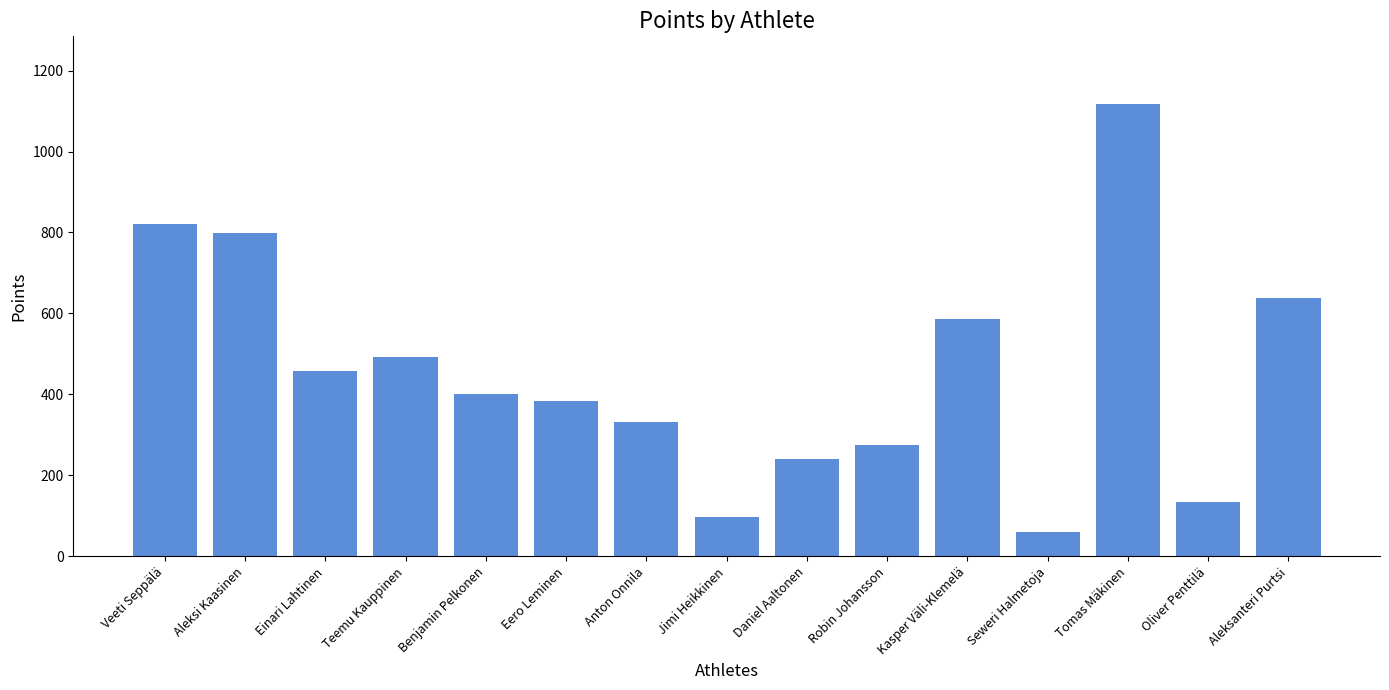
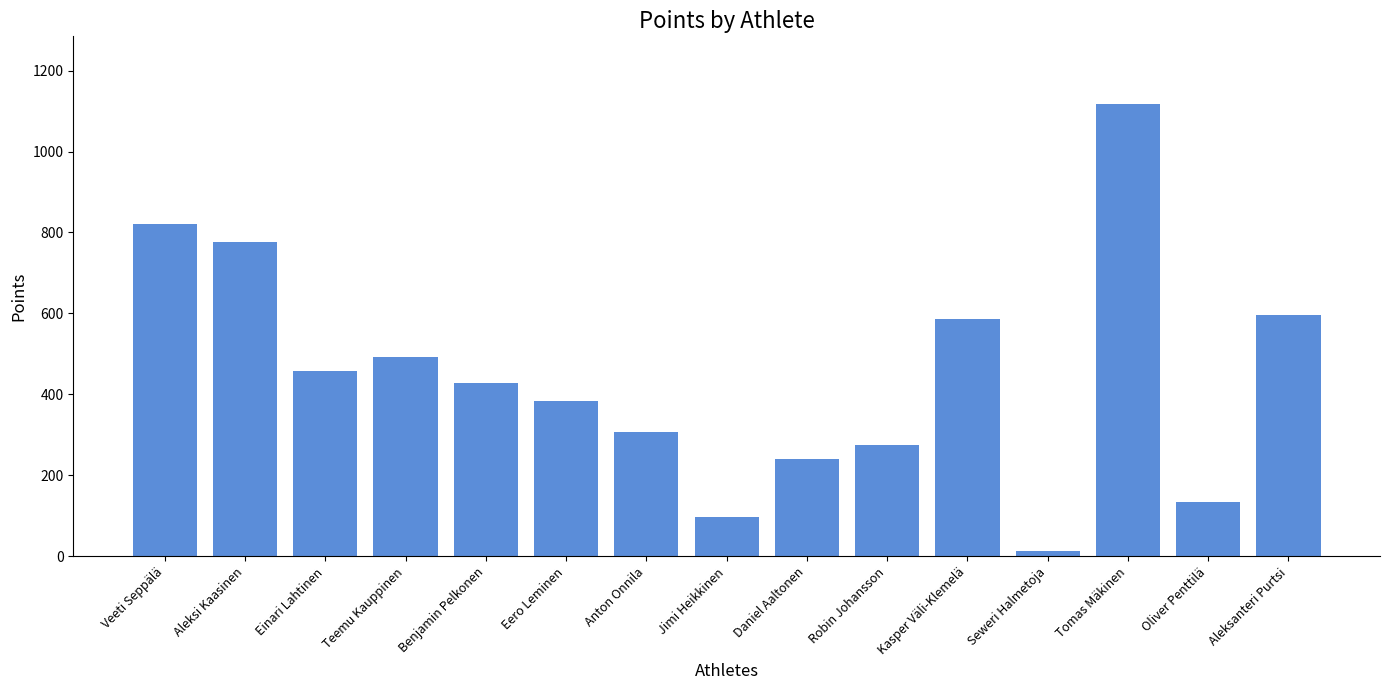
Aleksi Kaasinen: 800 -> 780
Benjamin Pelkonen: 400 -> 430
Anton Onnila: 330 -> 310
Seweri Halmetoja: 60 -> 10
Aleksanteri Purtsi: 640 -> 600
